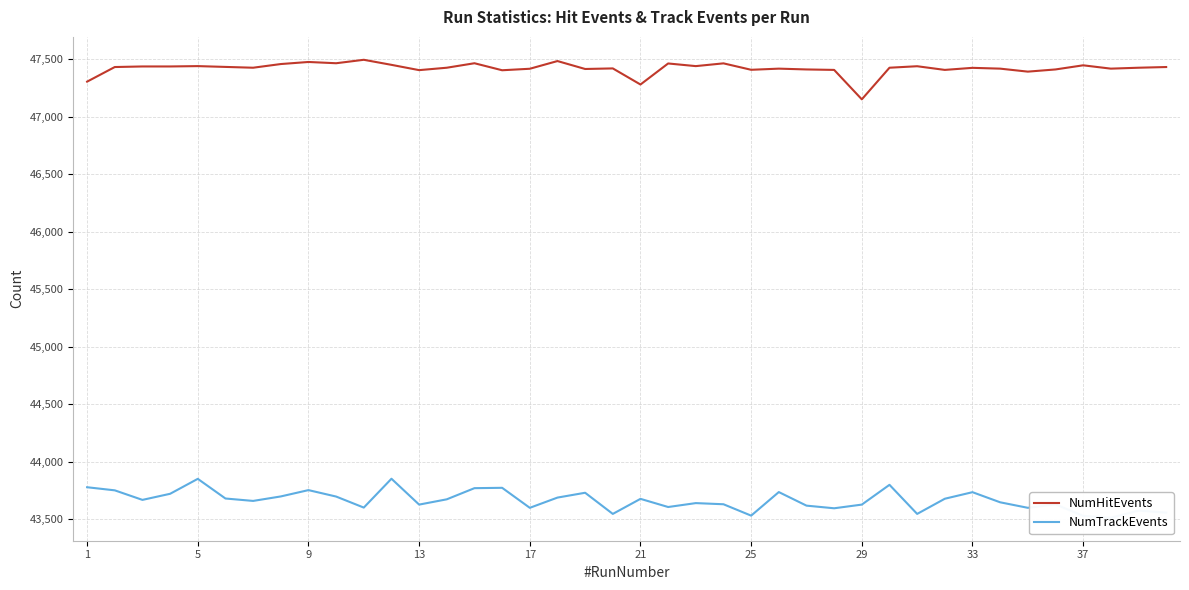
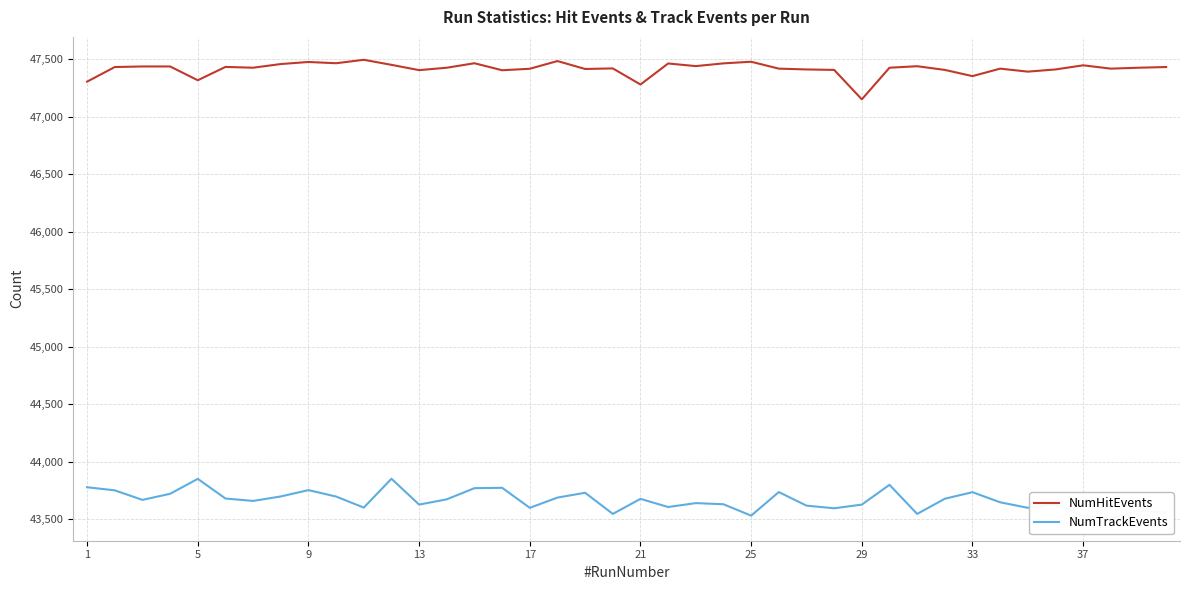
NumHitEvents, 5: 47,440 -> 47,320
NumHitEvents, 25: 47,410 -> 47,480
NumHitEvents, 33: 47,430 -> 47,360
